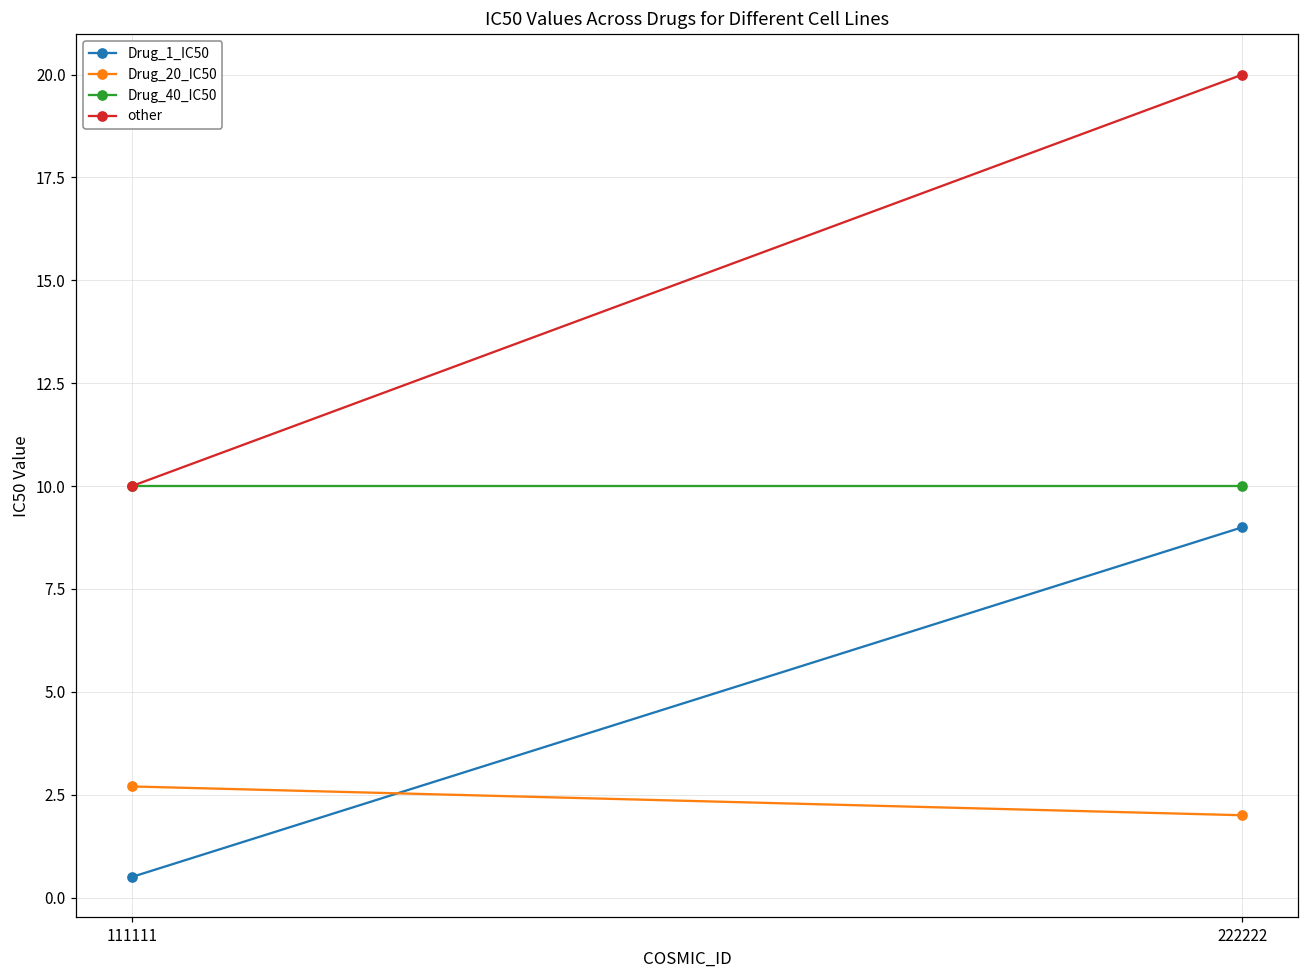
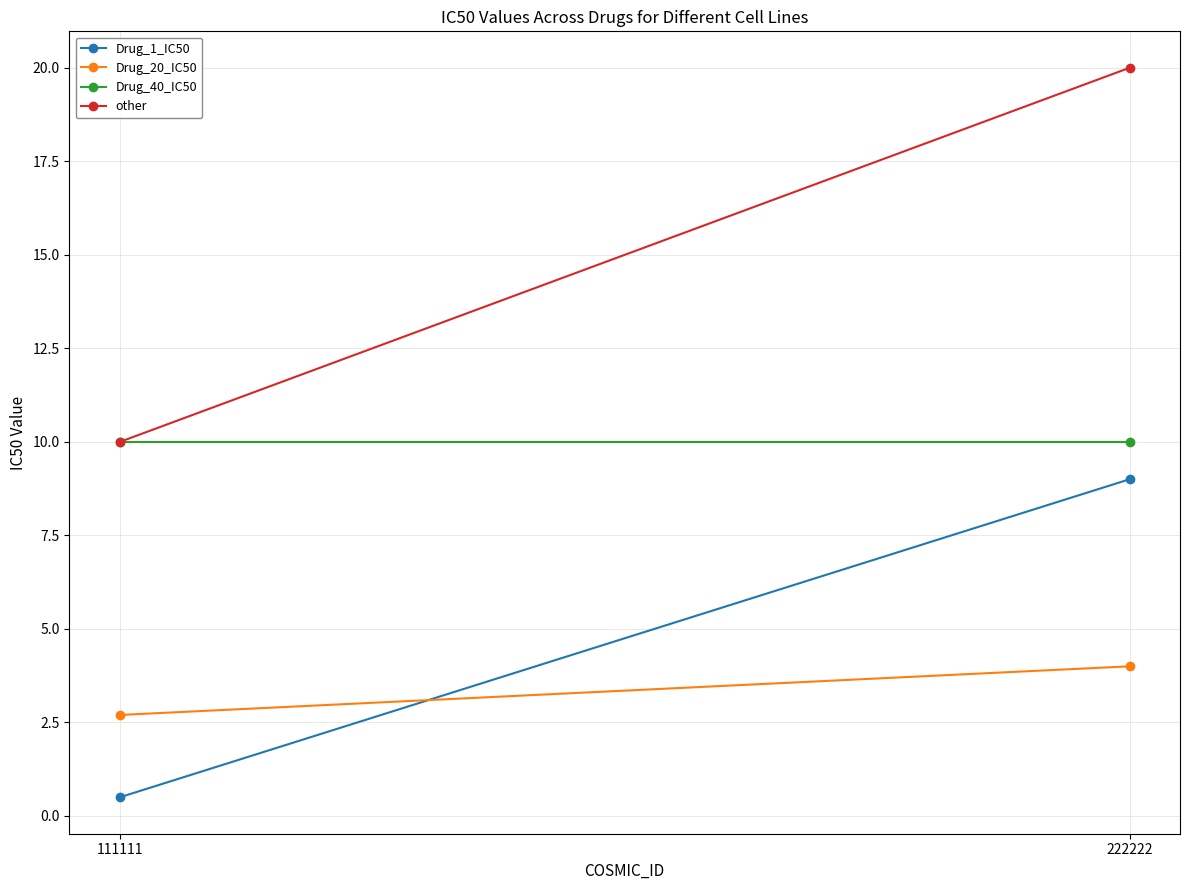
Drug_20_IC50, 222222: 2 -> 4
